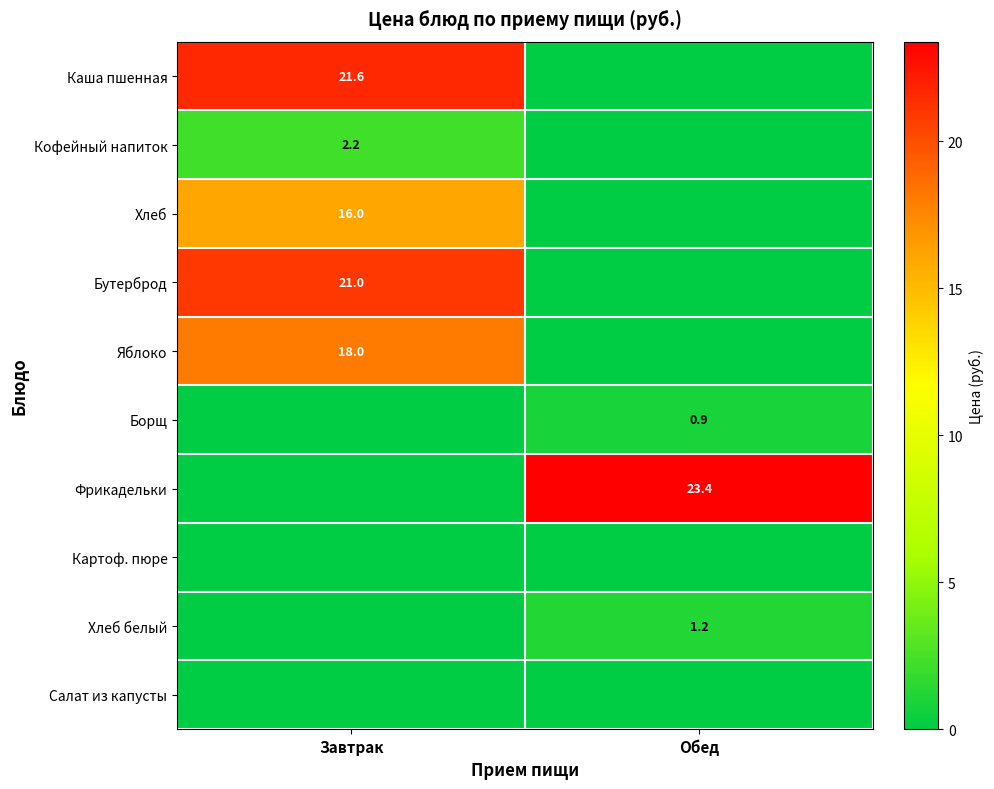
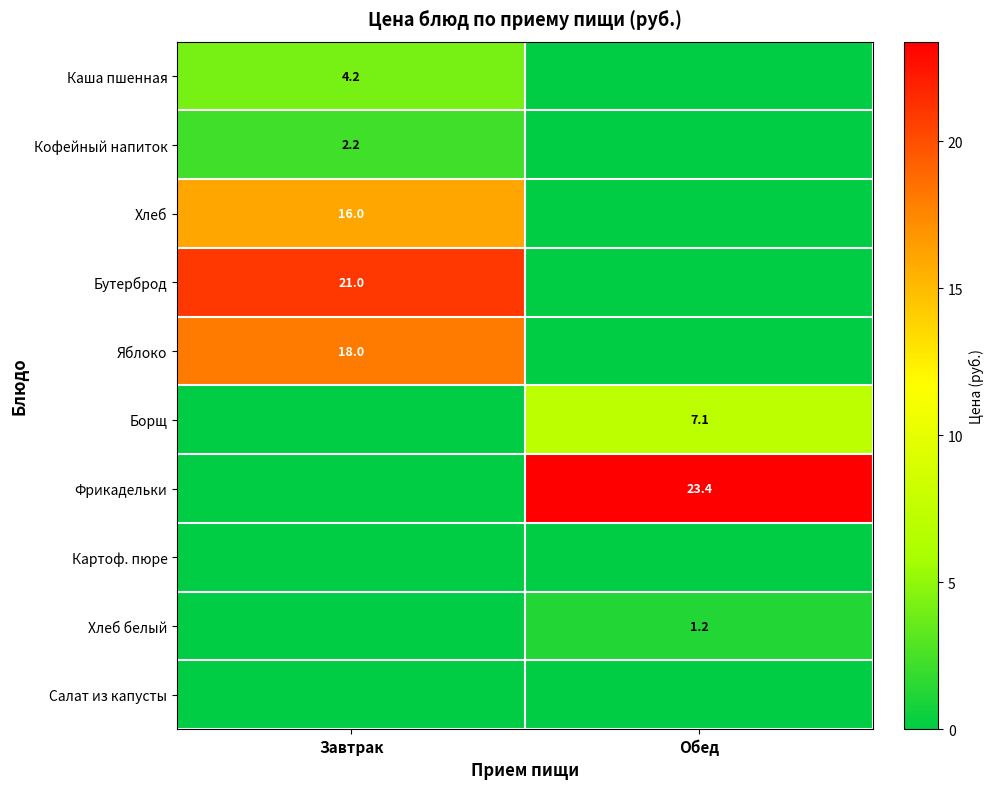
Каша пшенная, Завтрак: 21.6 -> 4.2
Борщ, Обед: 0.9 -> 7.1
